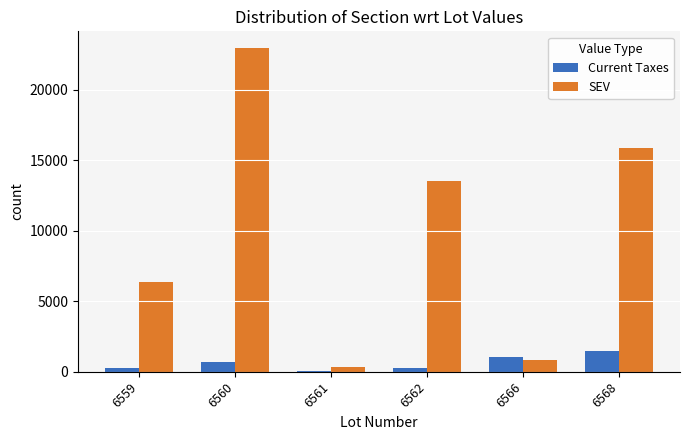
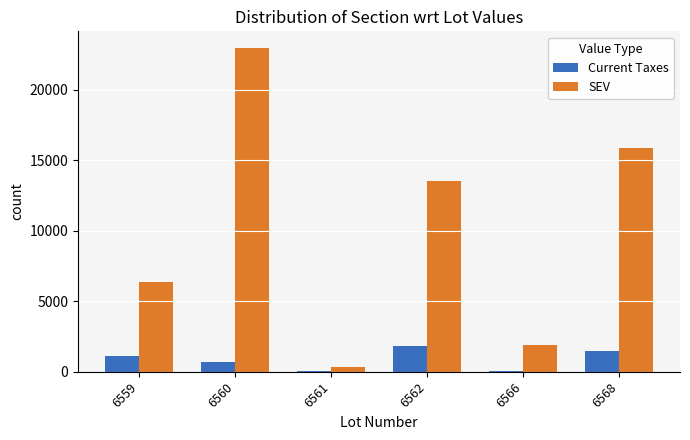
Current Taxes, 6559: 200 -> 1100
Current Taxes, 6562: 200 -> 1900
Current Taxes, 6566: 1000 -> 0
SEV, 6566: 800 -> 1900
